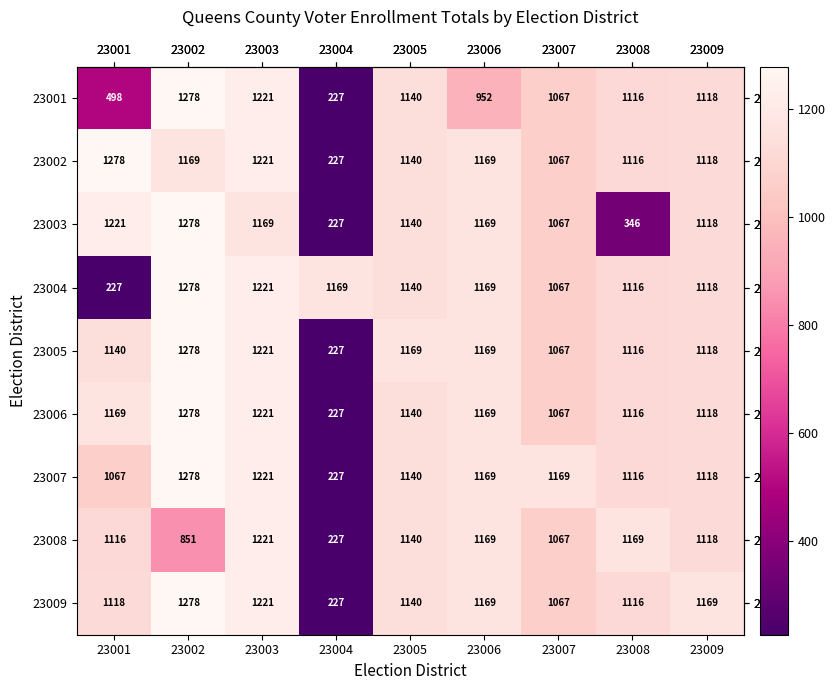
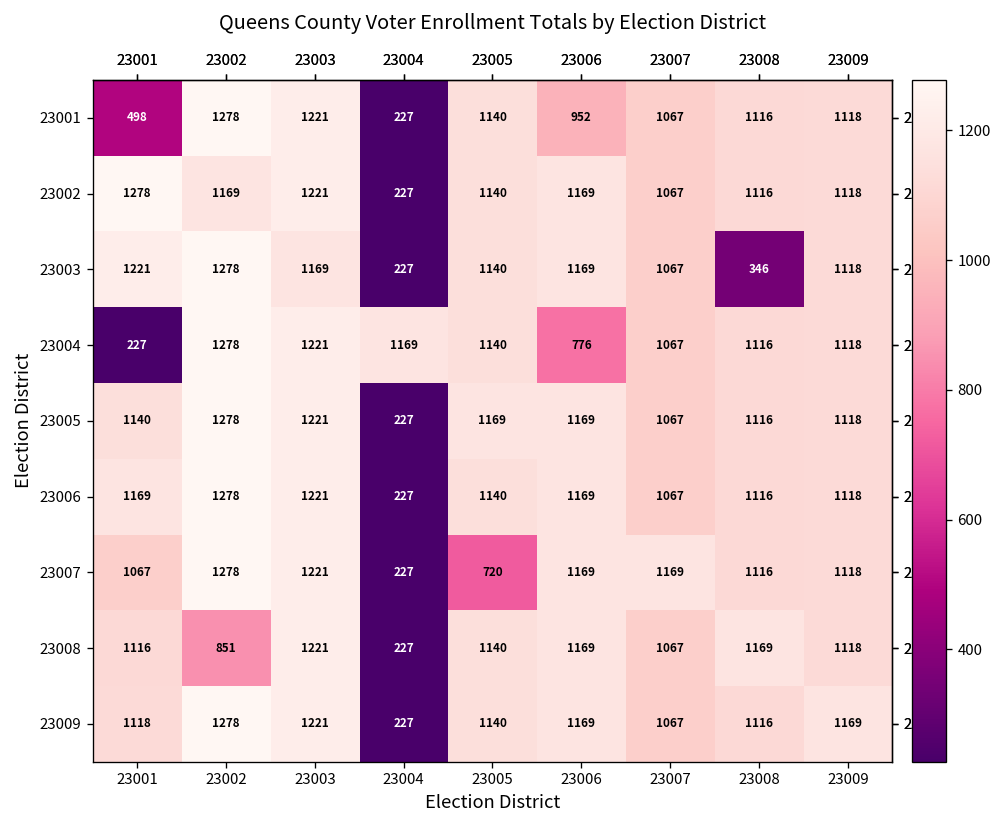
23004, 23006: 1169 -> 776
23007, 23005: 1140 -> 720
